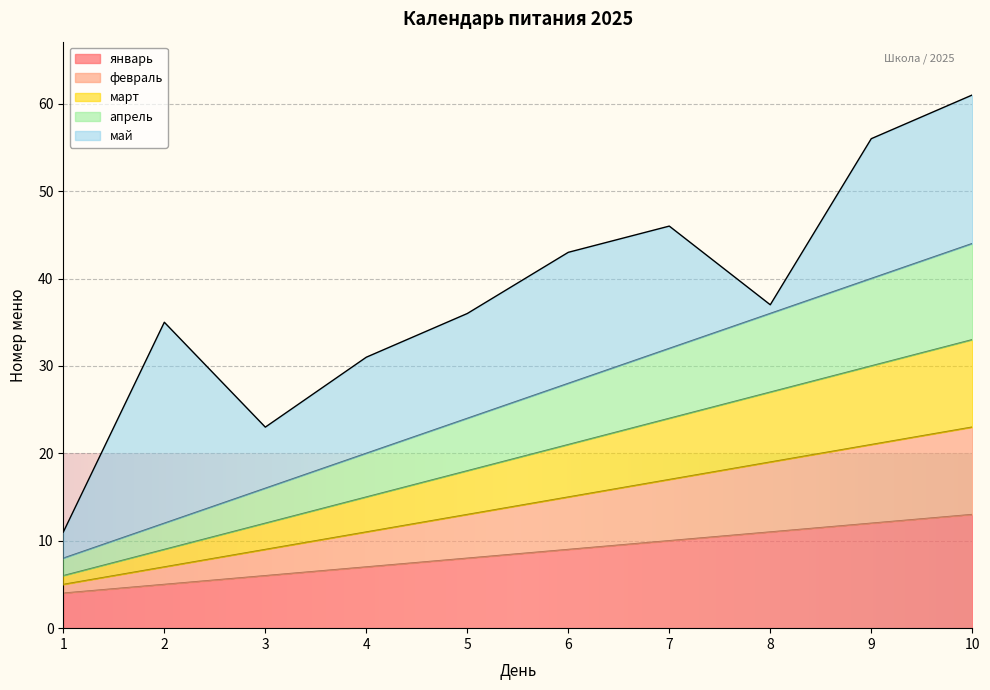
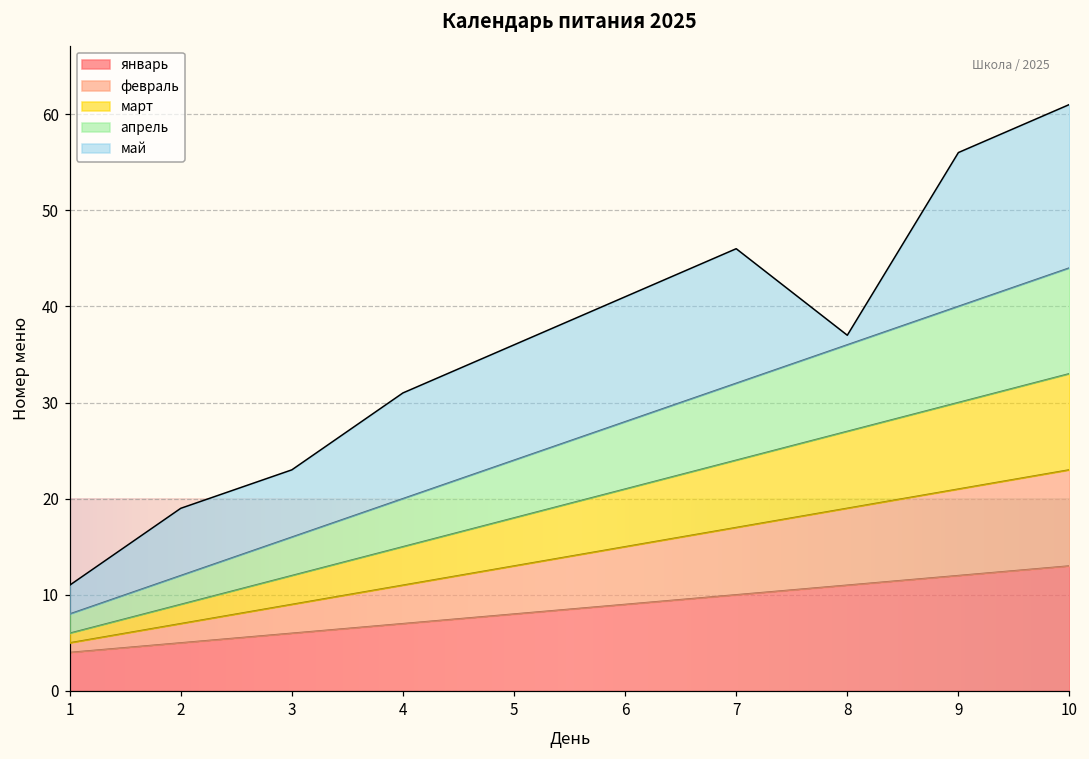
май, 2: 23 -> 7
май, 6: 15 -> 13
